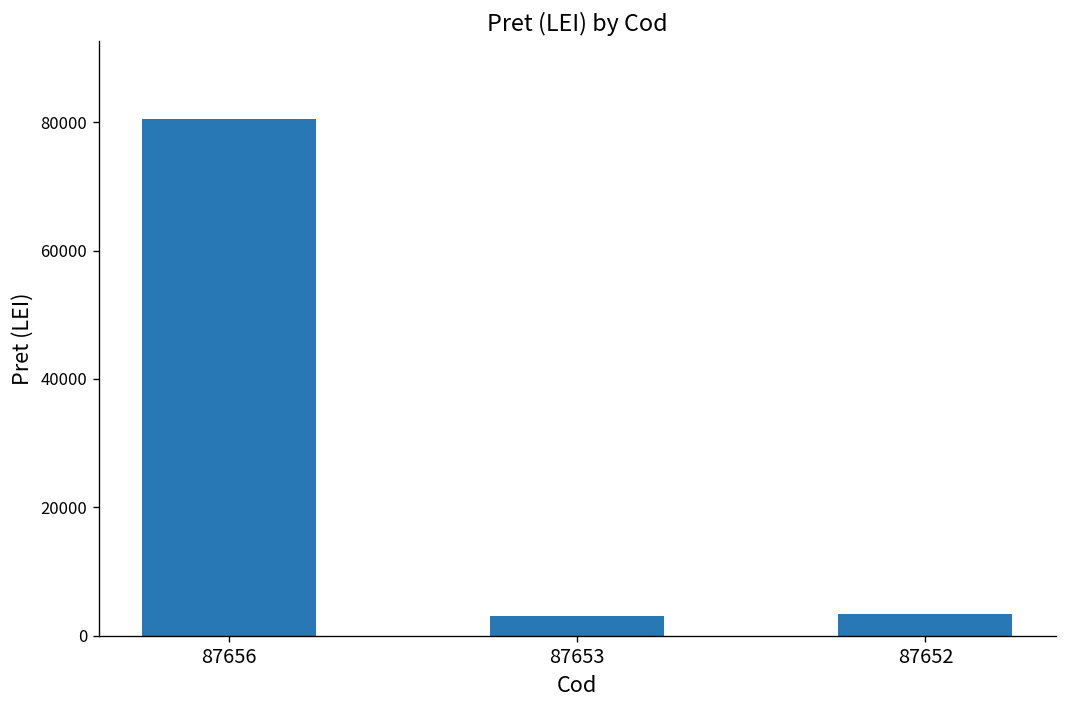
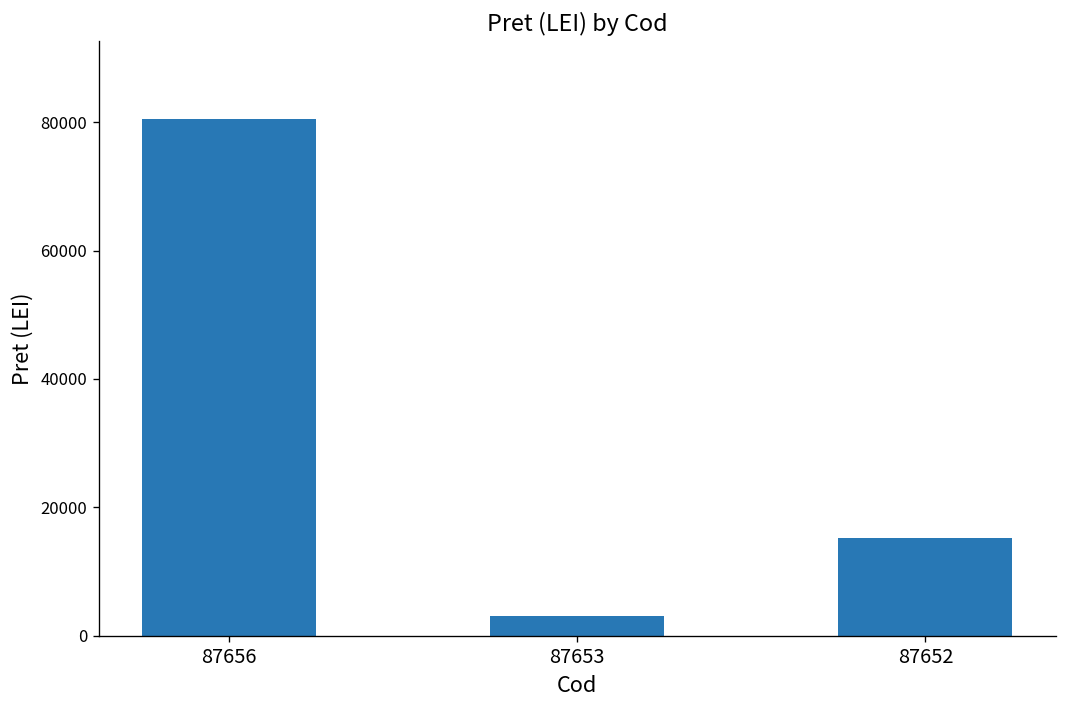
87652: 3000 -> 15000
